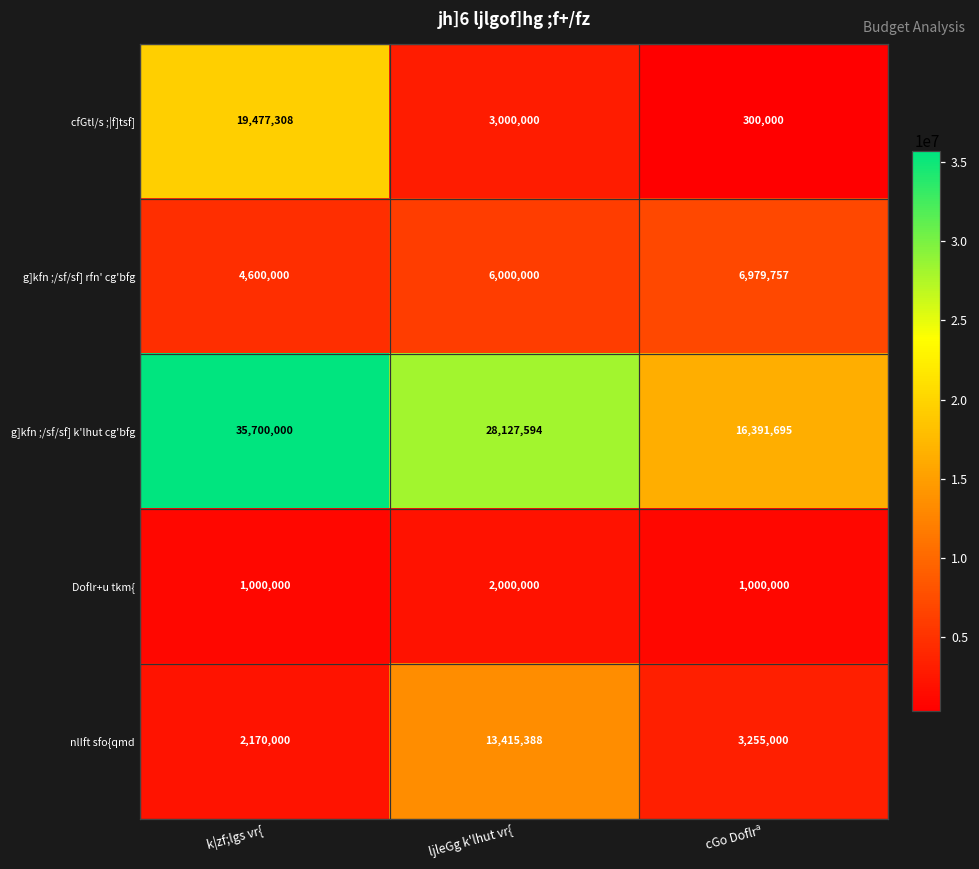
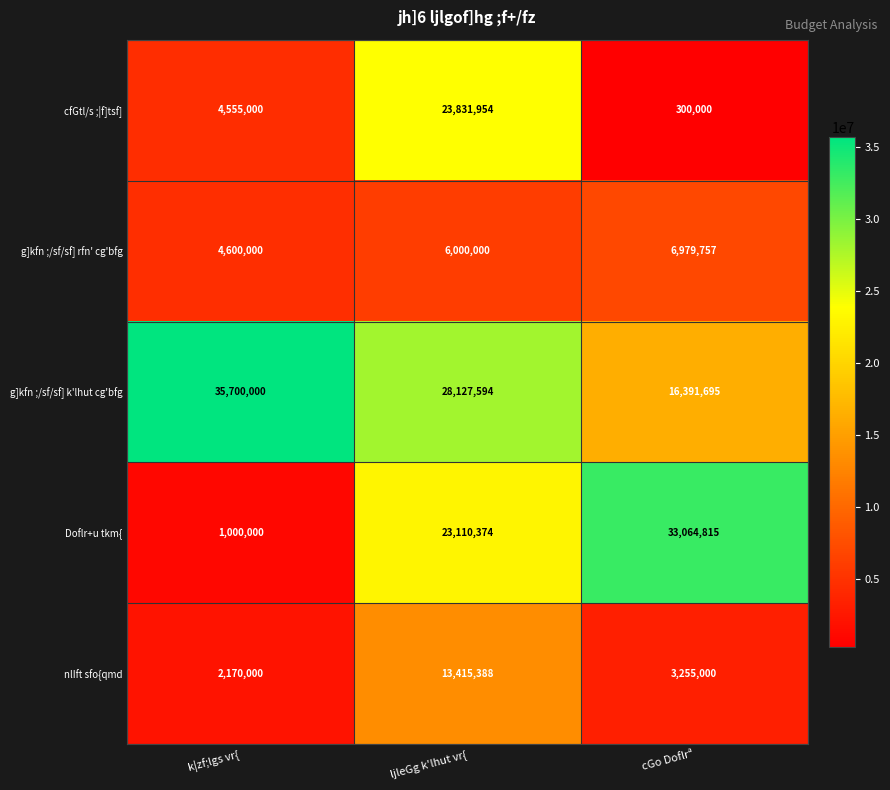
cfGtl/s ;|f]tsf], k|zf;lgs vr{: 19,477,308 -> 4,555,000
cfGtl/s ;|f]tsf], ljleGg k'lhut vr{: 3,000,000 -> 23,831,954
Doflr+u tkm{, ljleGg k'lhut vr{: 2,000,000 -> 23,110,374
Doflr+u tkm{, cGo Doflrª: 1,000,000 -> 33,064,815
